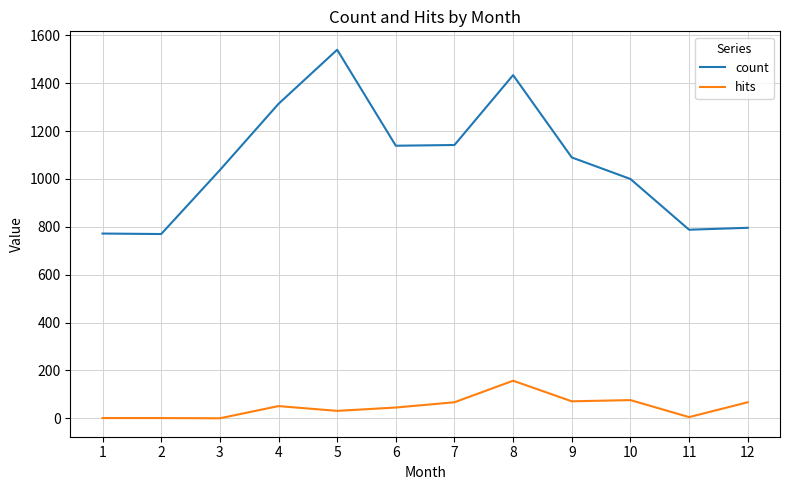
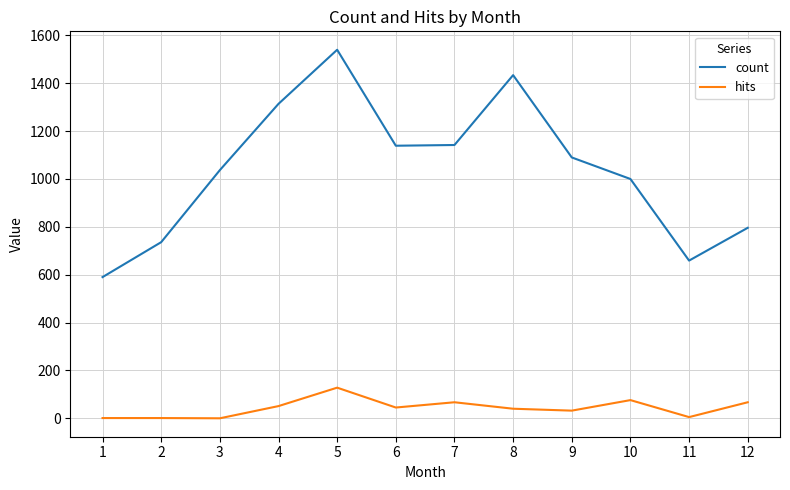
count, 1: 770 -> 590
count, 2: 770 -> 740
hits, 5: 30 -> 130
hits, 8: 160 -> 40
hits, 9: 70 -> 30
count, 11: 790 -> 660
